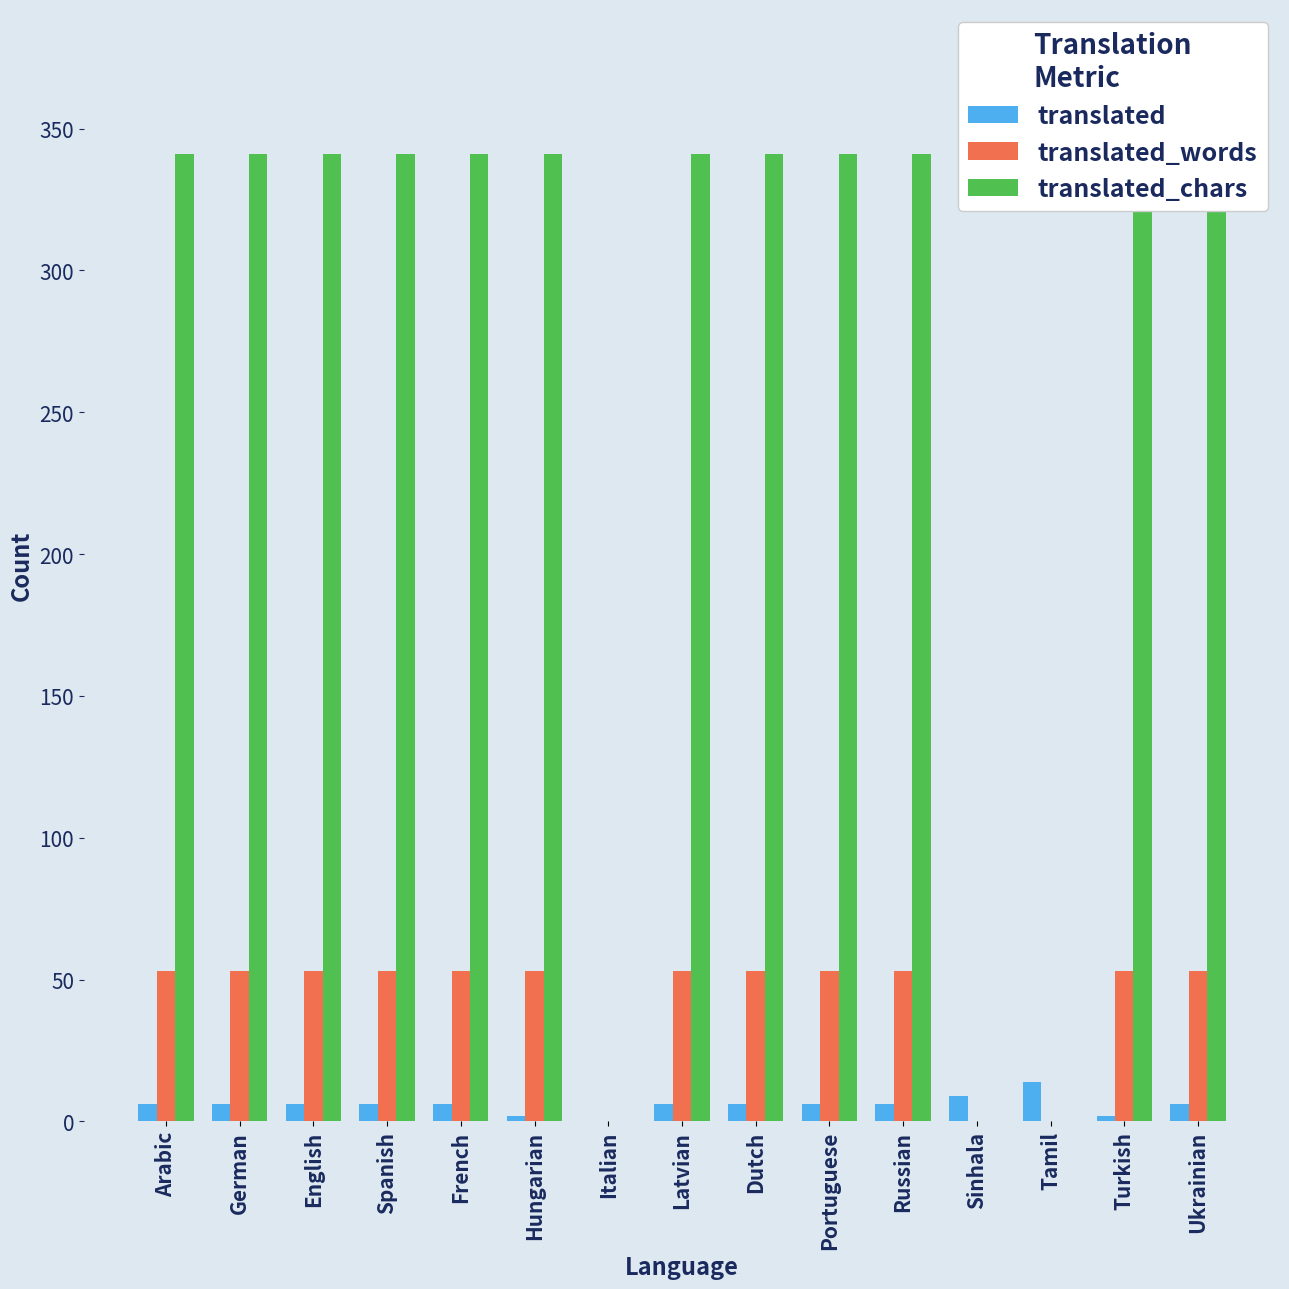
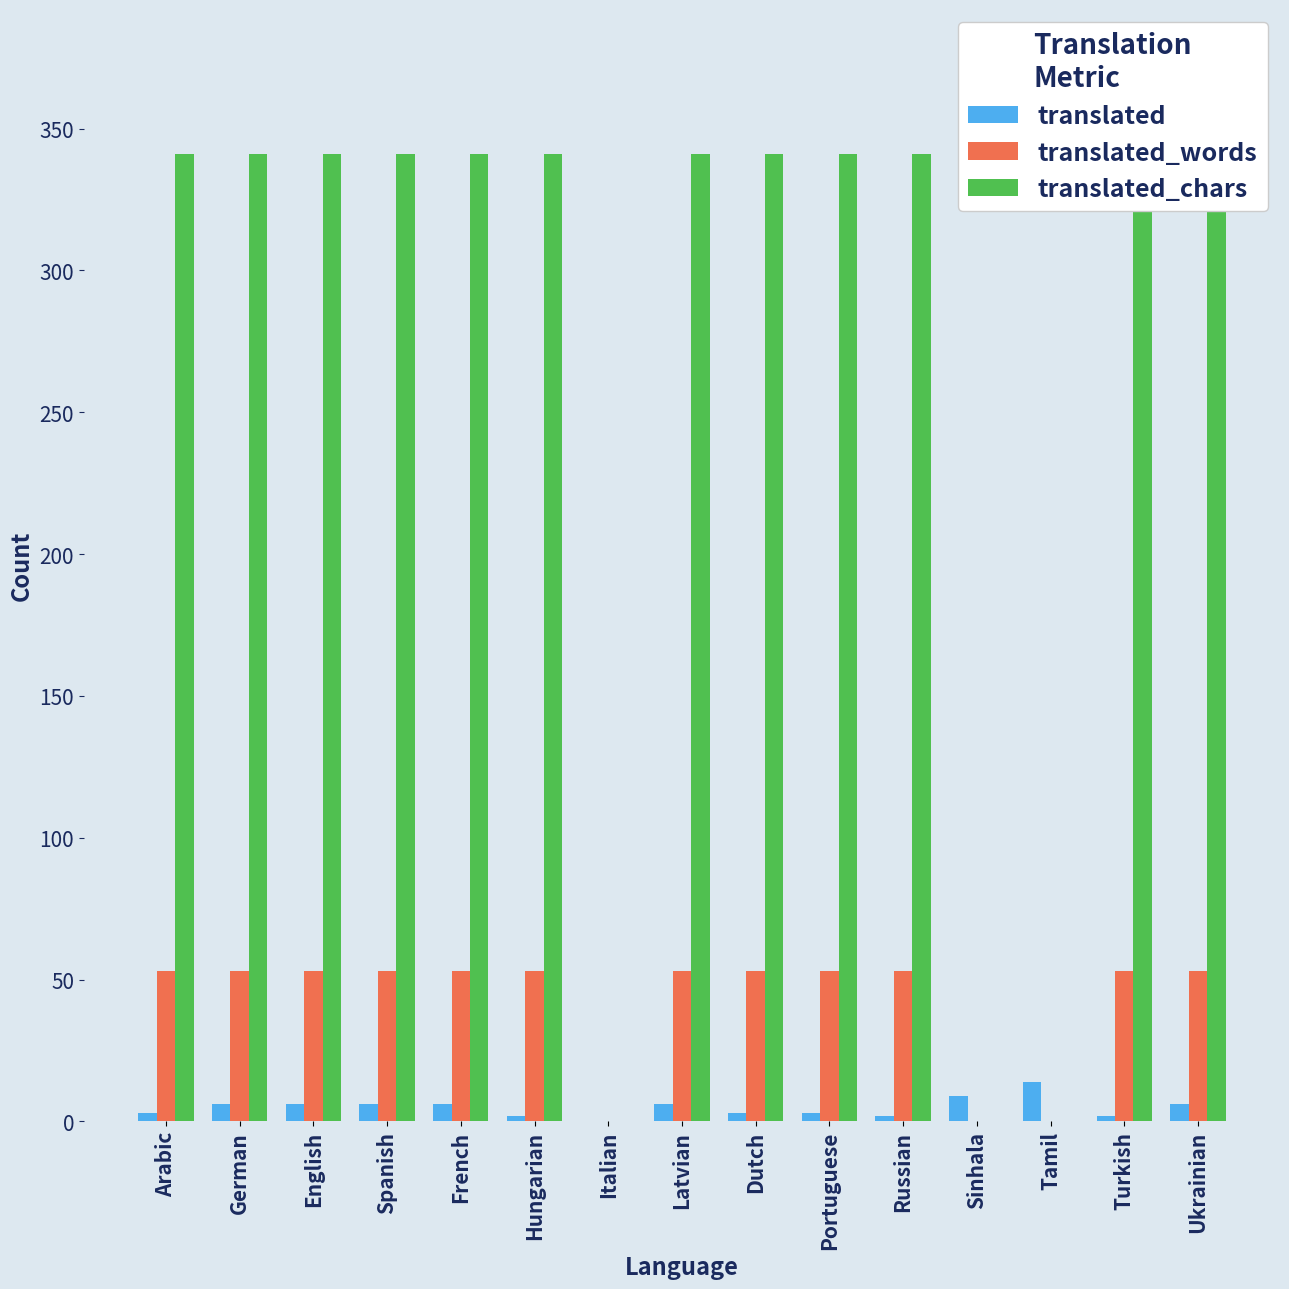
translated, Arabic: 6 -> 3
translated, Dutch: 6 -> 3
translated, Portuguese: 6 -> 3
translated, Russian: 6 -> 2
